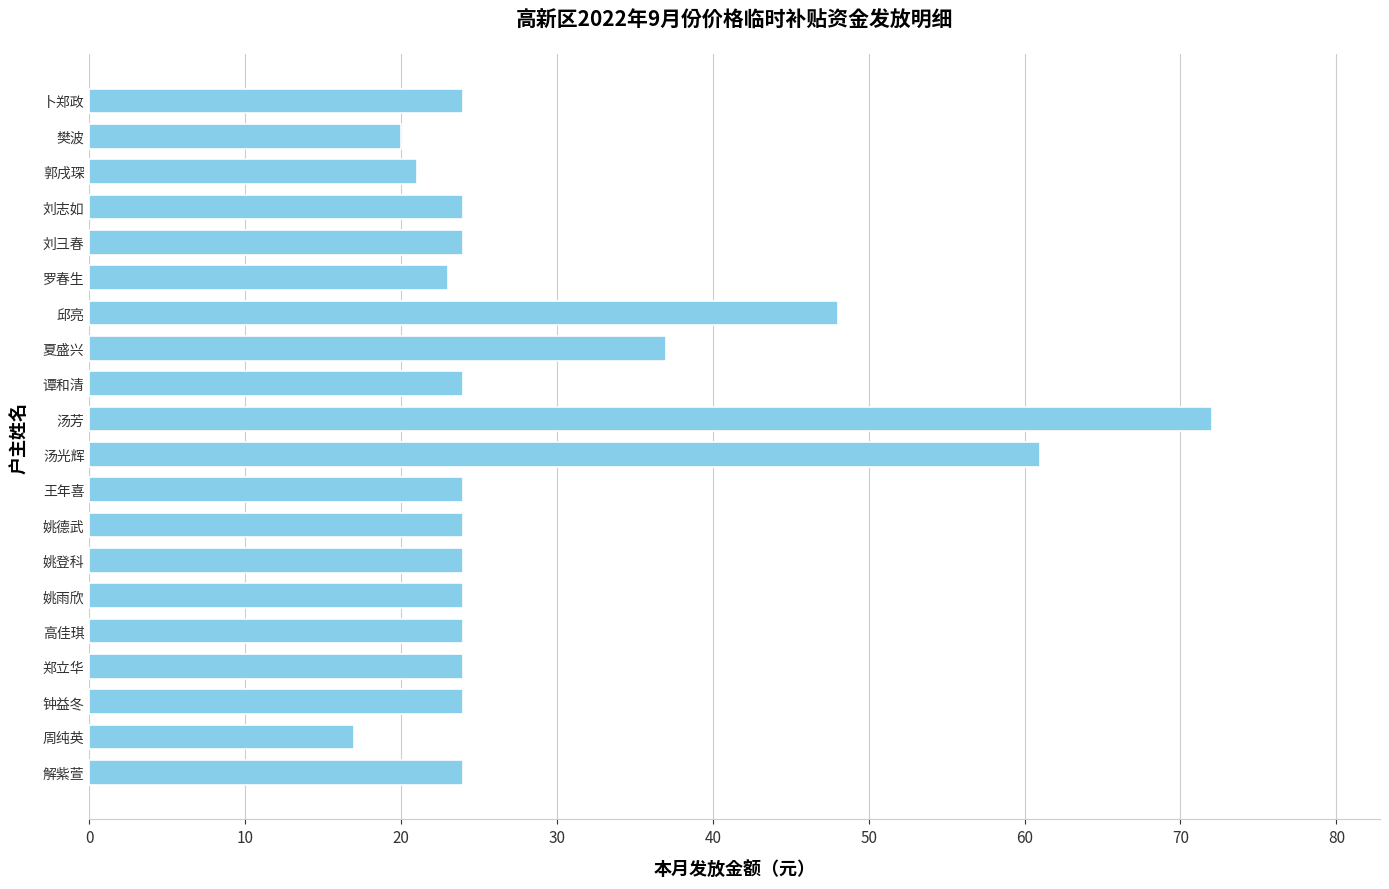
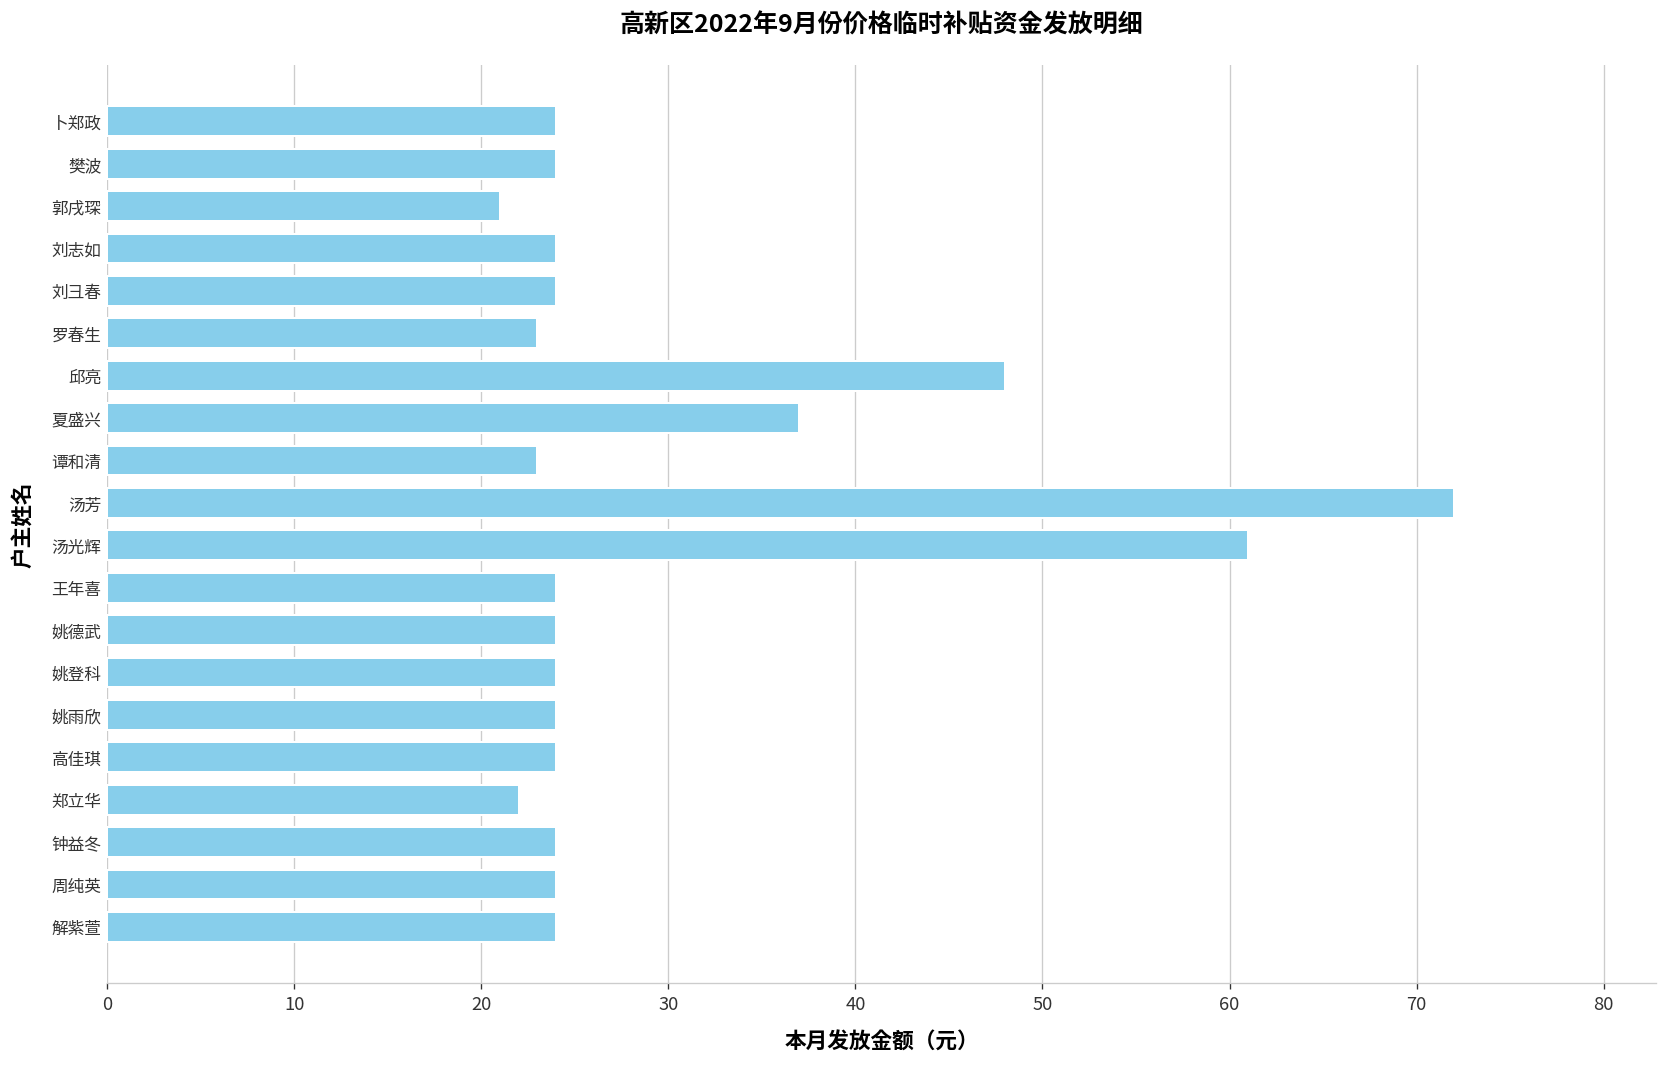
樊波: 20 -> 24
谭和清: 24 -> 23
郑立华: 24 -> 22
周纯英: 17 -> 24
